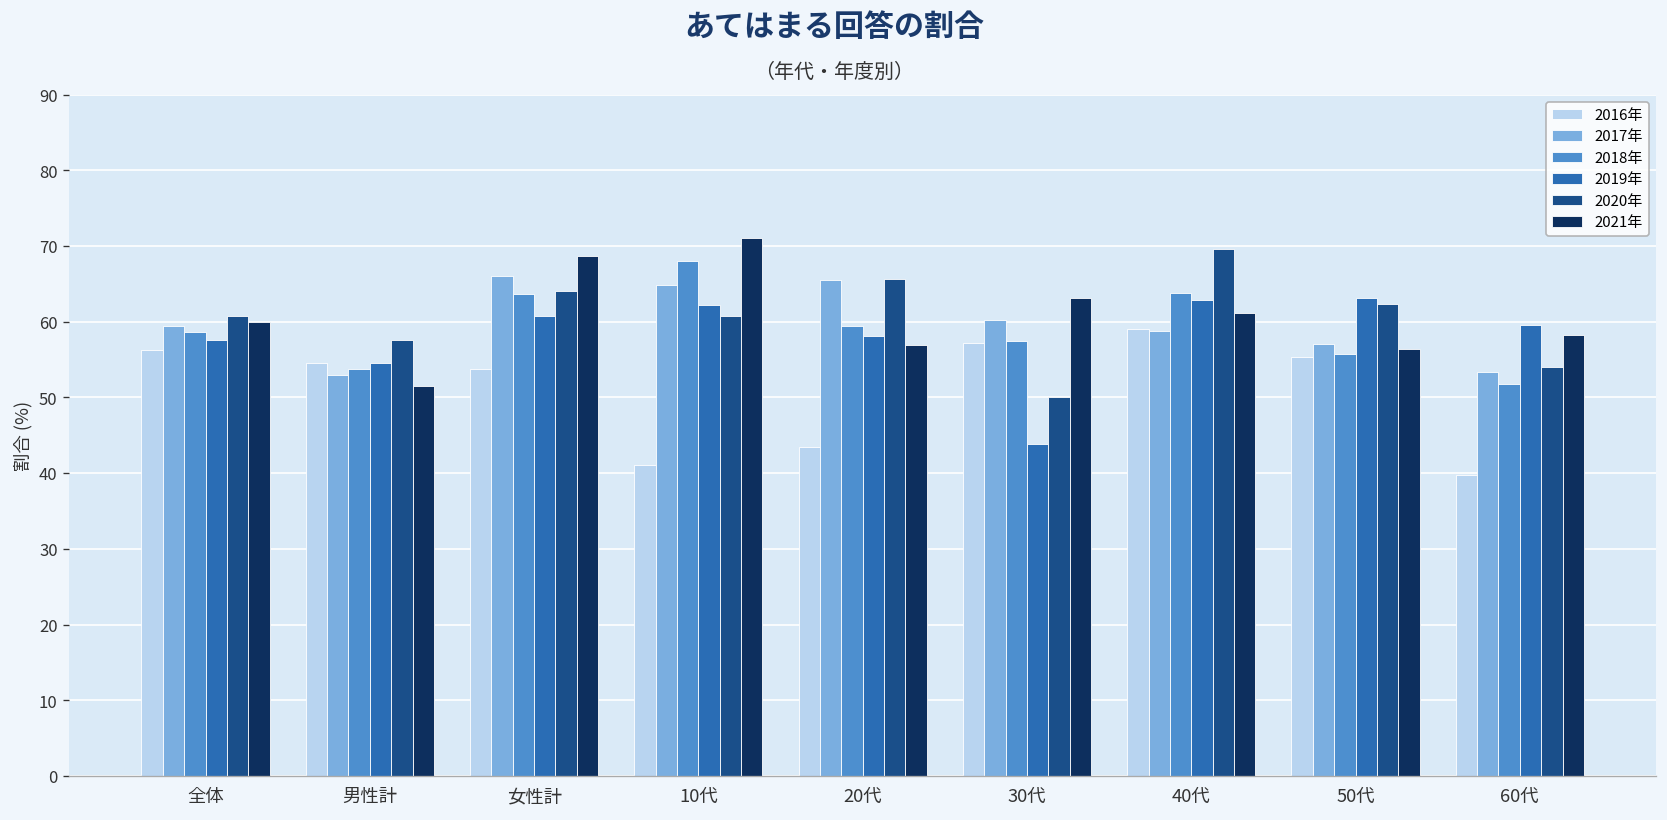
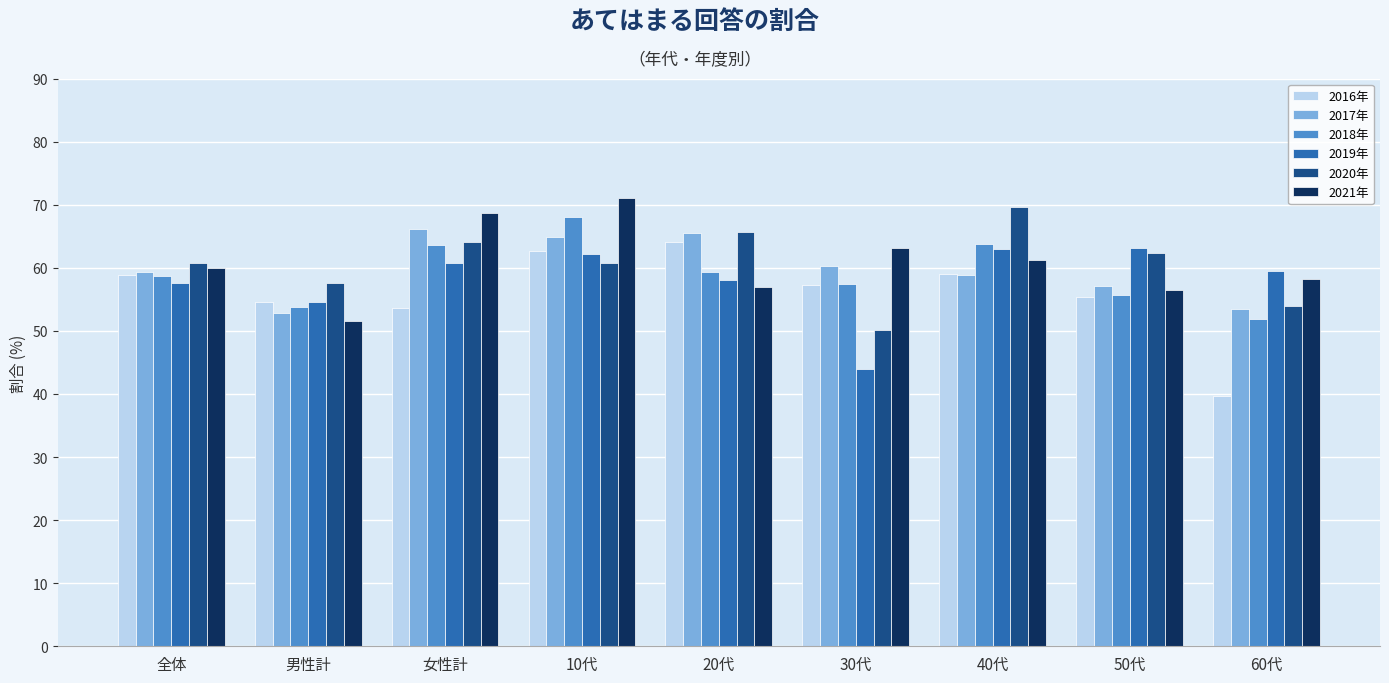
2016年, 全体: 56 -> 59
2016年, 10代: 41 -> 63
2016年, 20代: 43 -> 64
